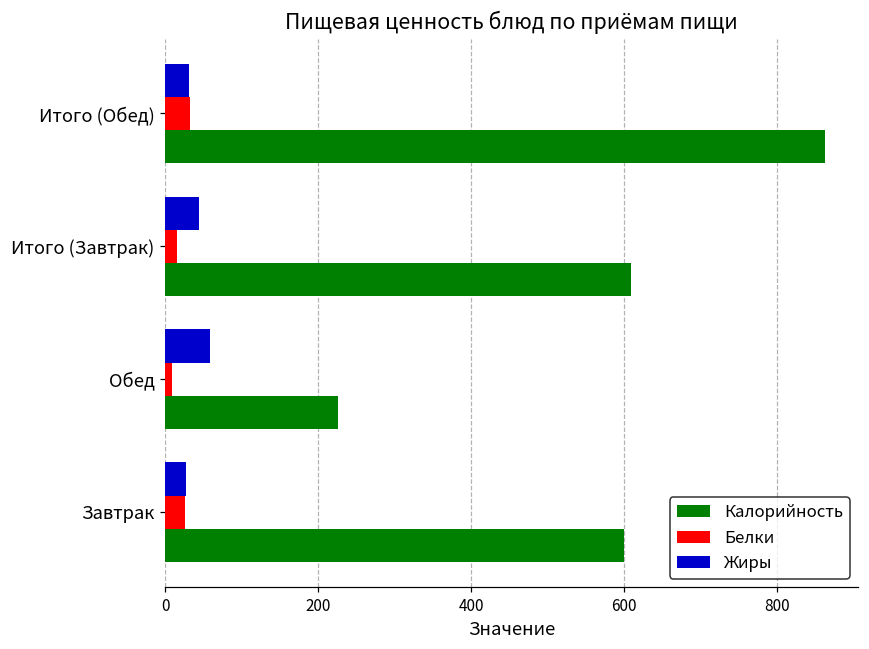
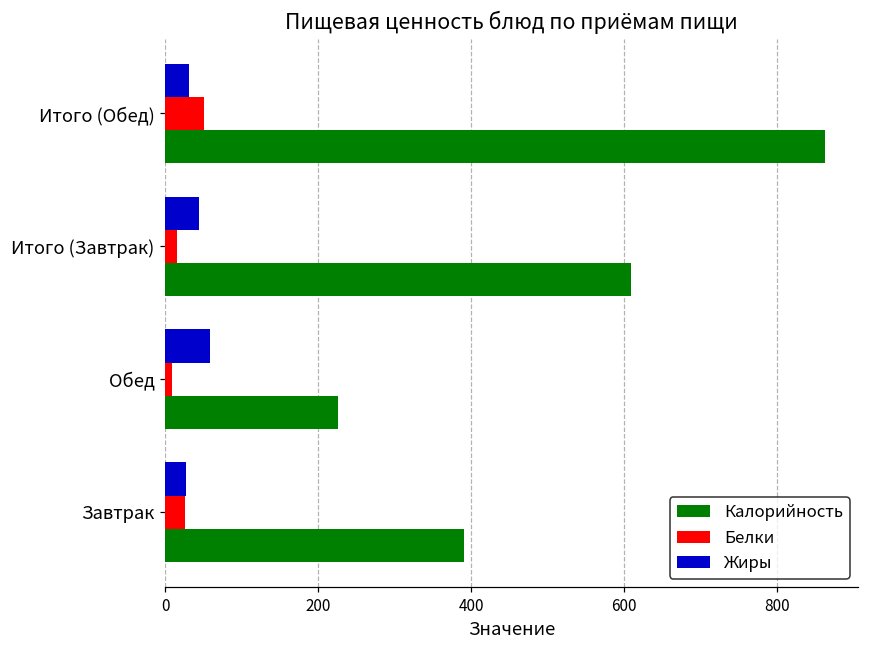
Белки, Итого (Обед): 30 -> 50
Калорийность, Завтрак: 600 -> 390
